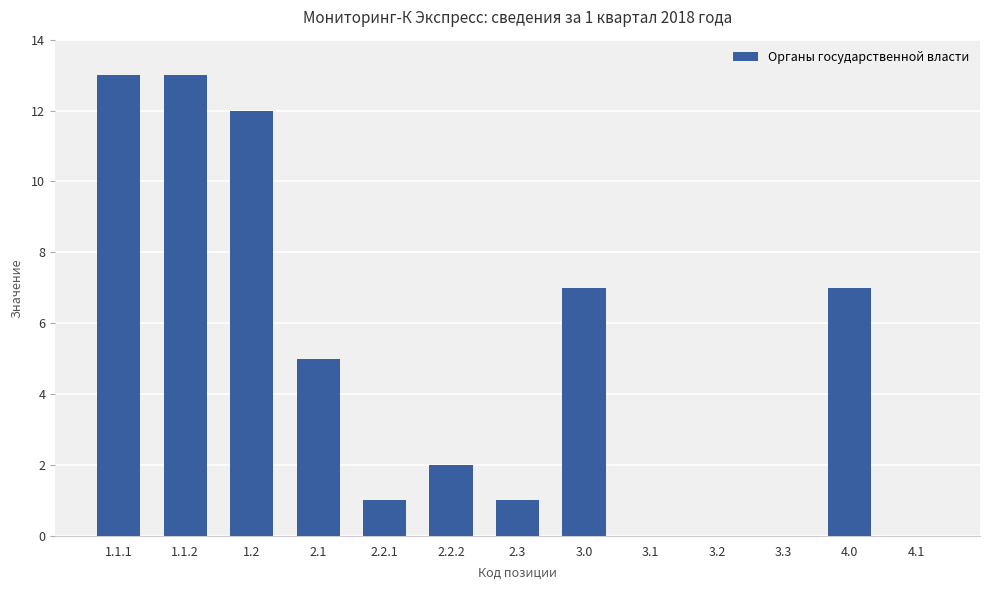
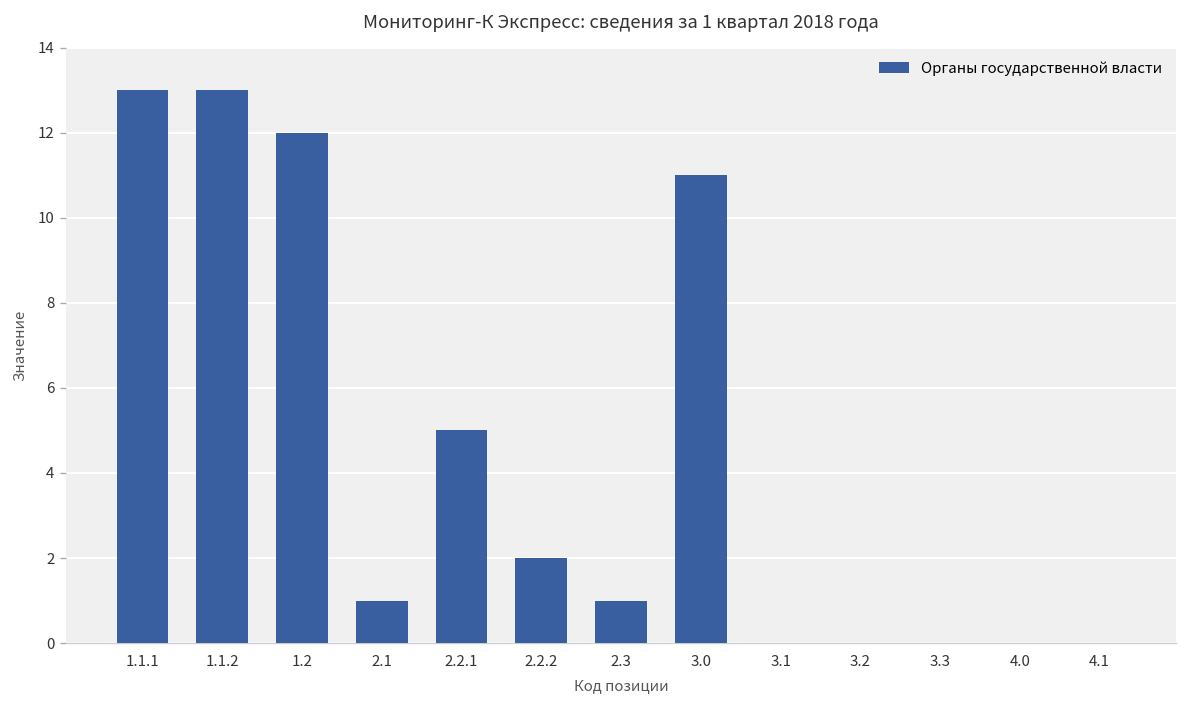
2.1: 5 -> 1
2.2.1: 1 -> 5
3.0: 7 -> 11
4.0: 7 -> 0
